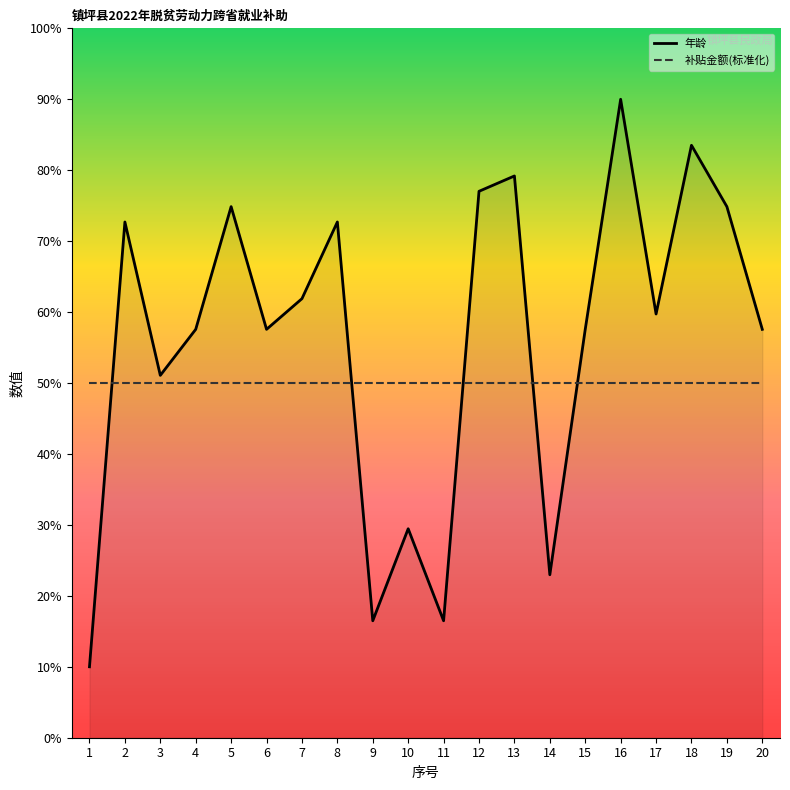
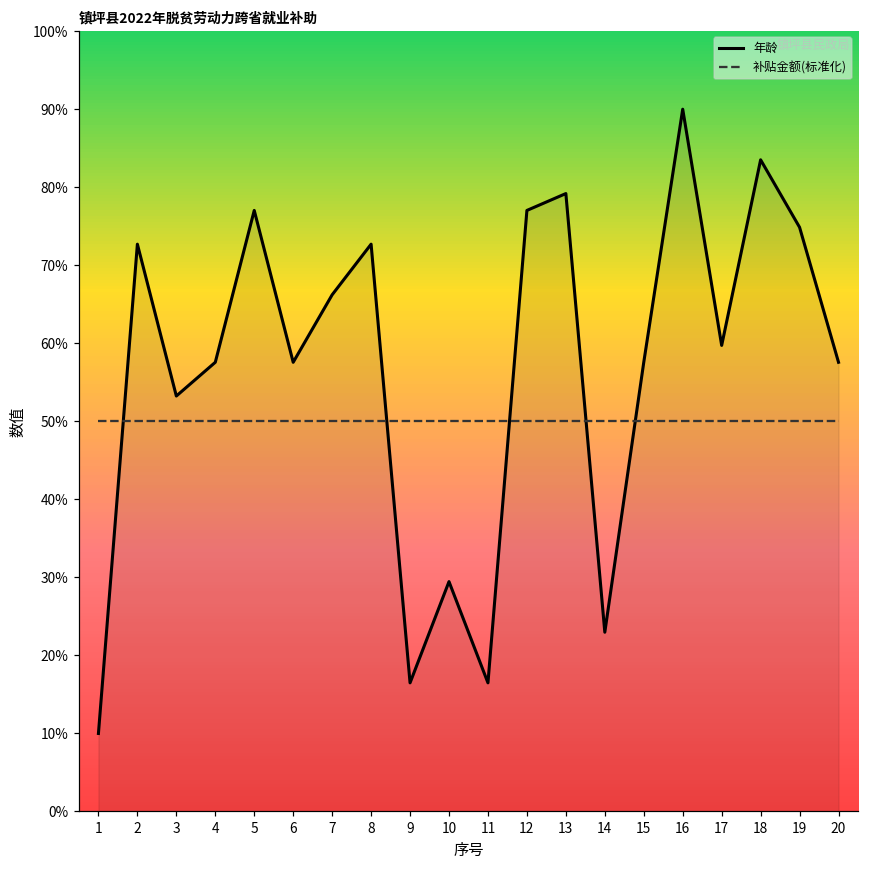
年龄, 3: 51% -> 53%
年龄, 5: 75% -> 77%
年龄, 7: 62% -> 66%
